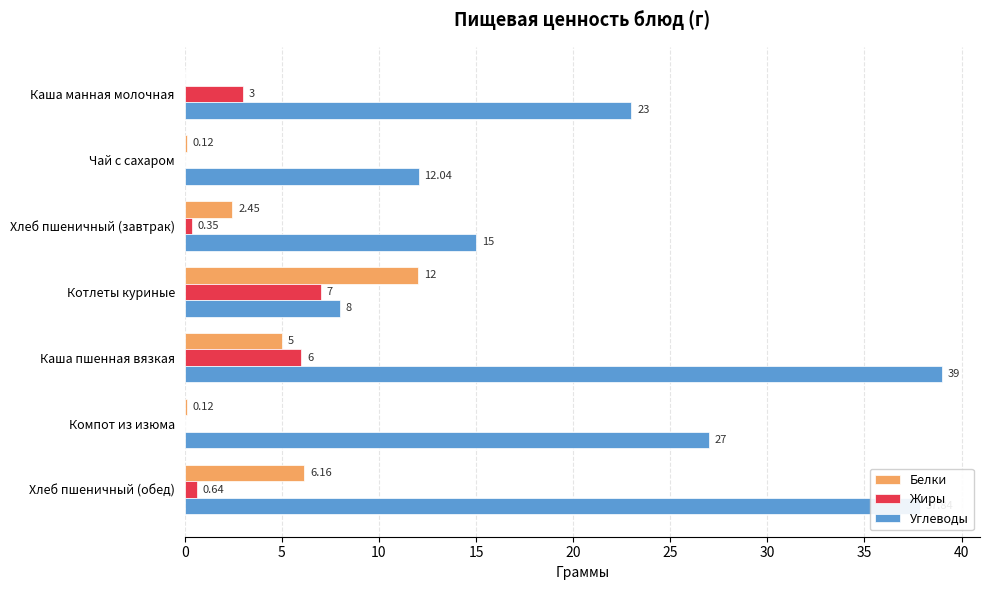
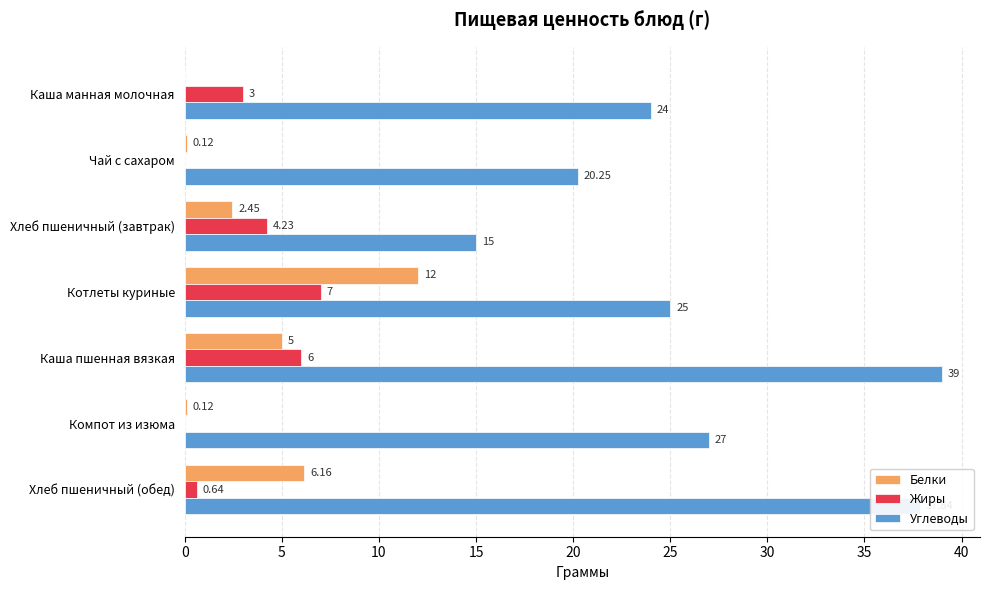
Углеводы, Каша манная молочная: 23 -> 24
Углеводы, Чай с сахаром: 12.04 -> 20.25
Жиры, Хлеб пшеничный (завтрак): 0.35 -> 4.23
Углеводы, Котлеты куриные: 8 -> 25
